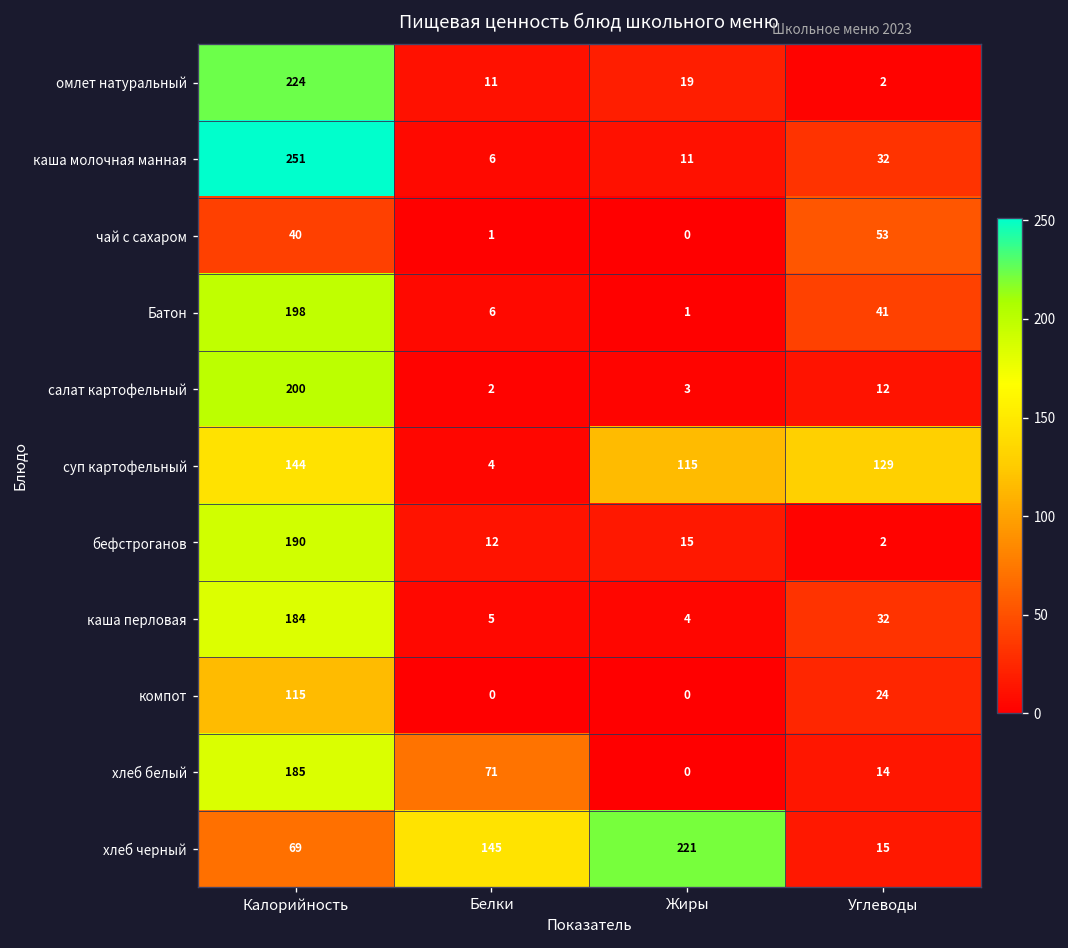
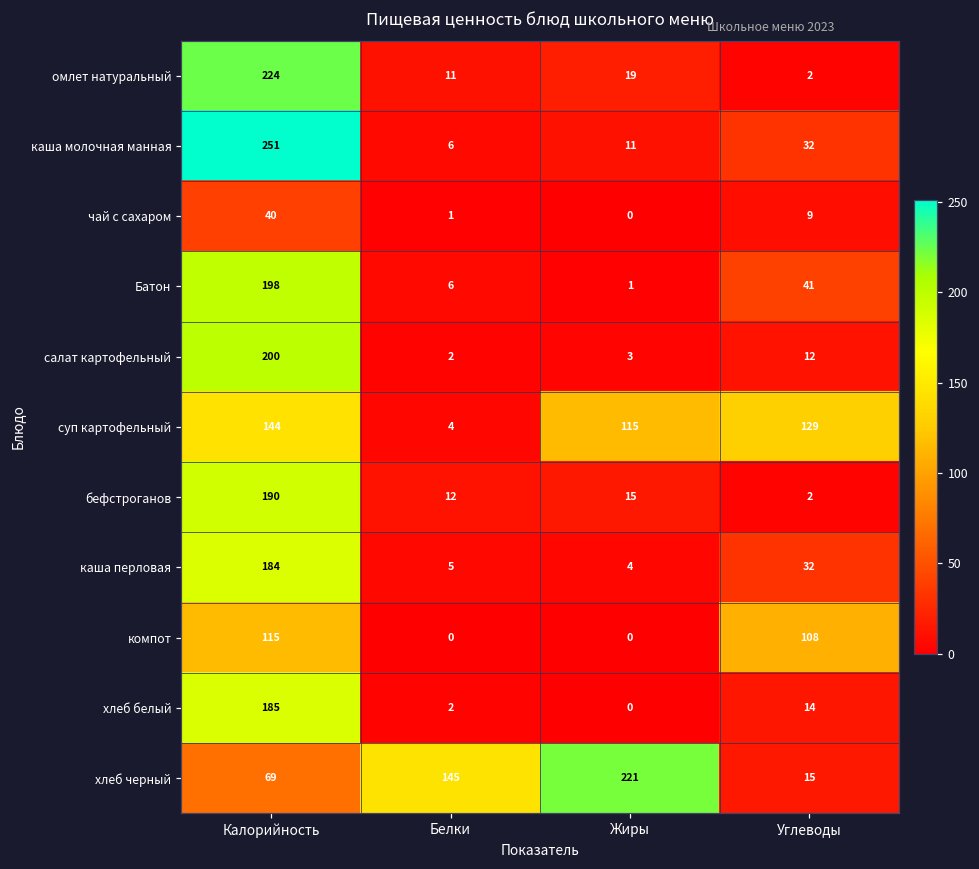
чай с сахаром, Углеводы: 53 -> 9
компот, Углеводы: 24 -> 108
хлеб белый, Белки: 71 -> 2
